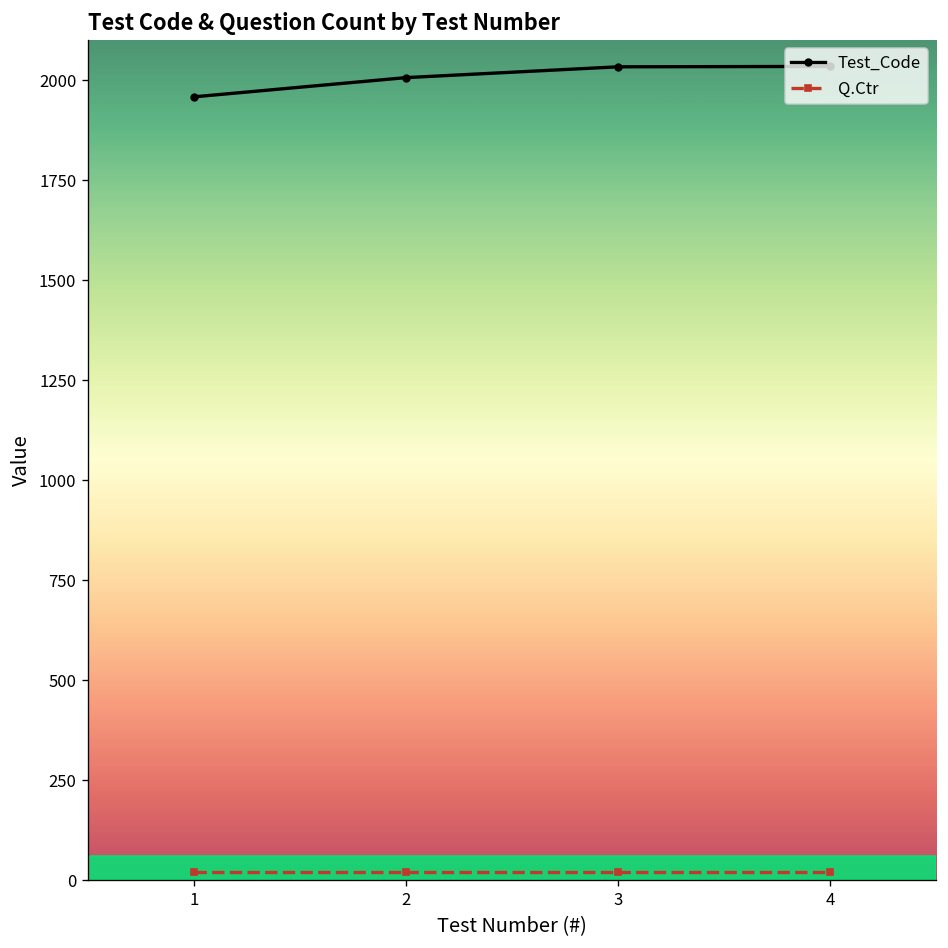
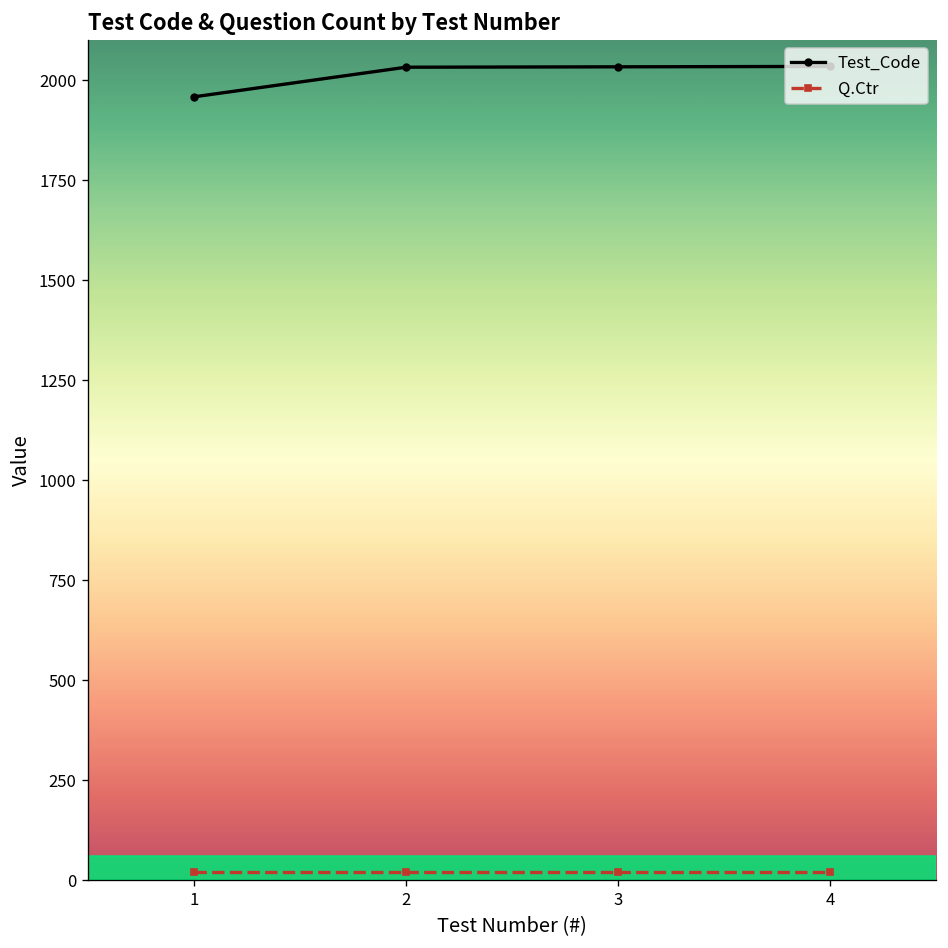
Test_Code, 2: 2010 -> 2030
